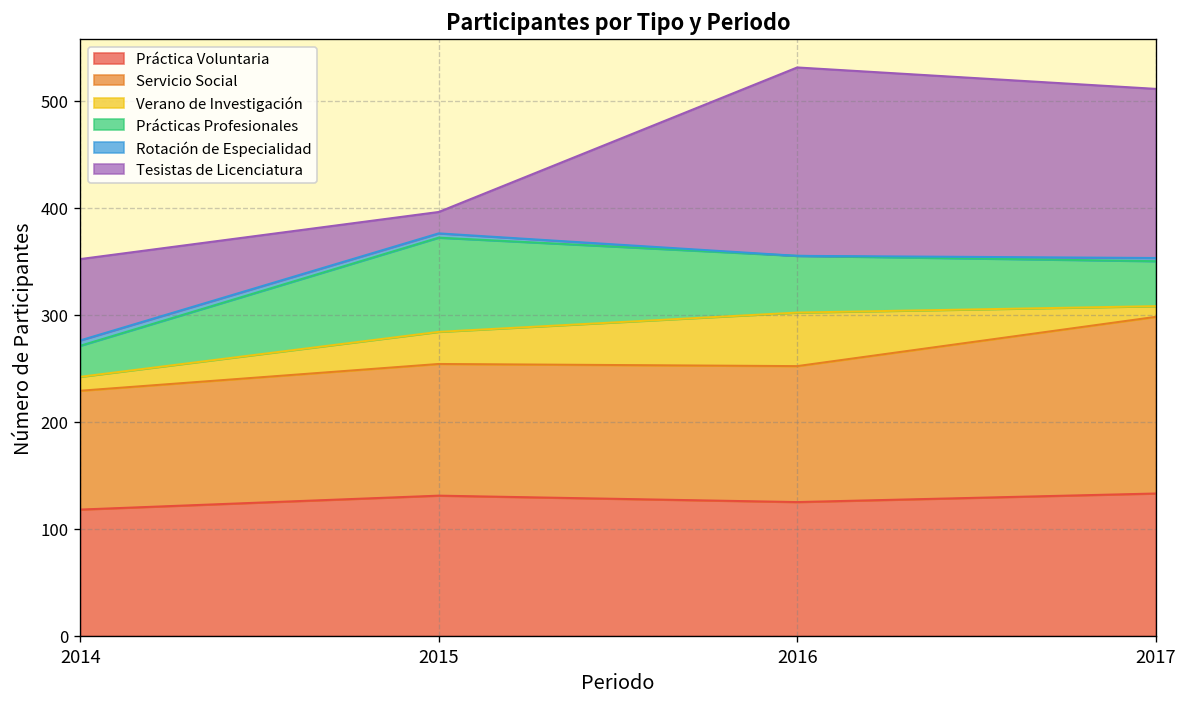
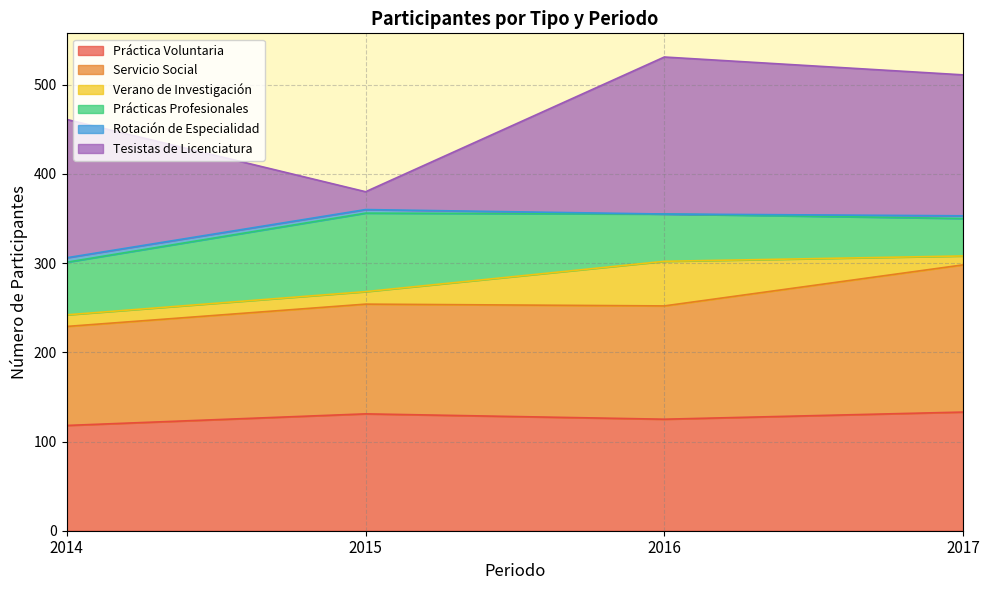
Prácticas Profesionales, 2014: 30 -> 60
Tesistas de Licenciatura, 2014: 80 -> 160
Verano de Investigación, 2015: 30 -> 10
